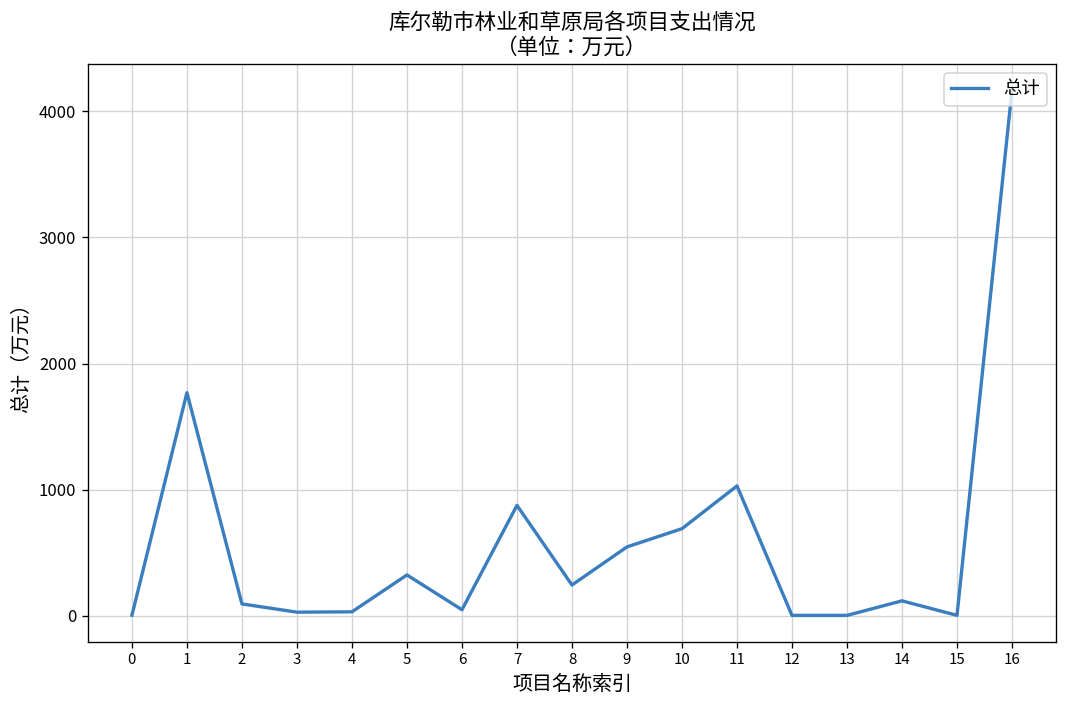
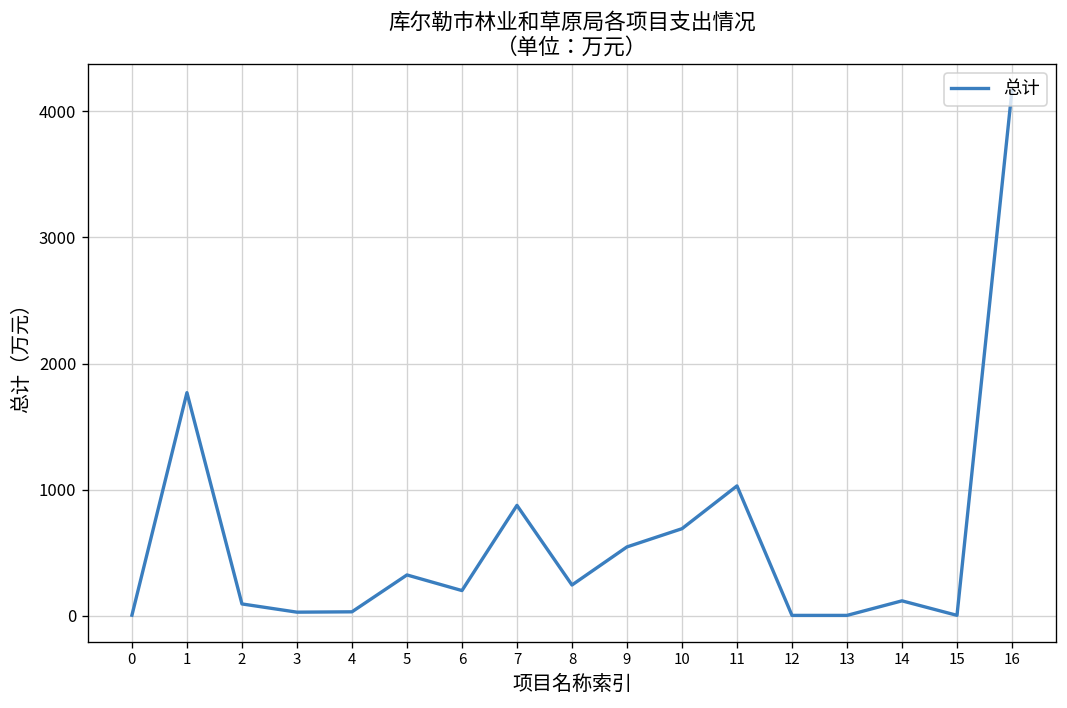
6: 50 -> 200
